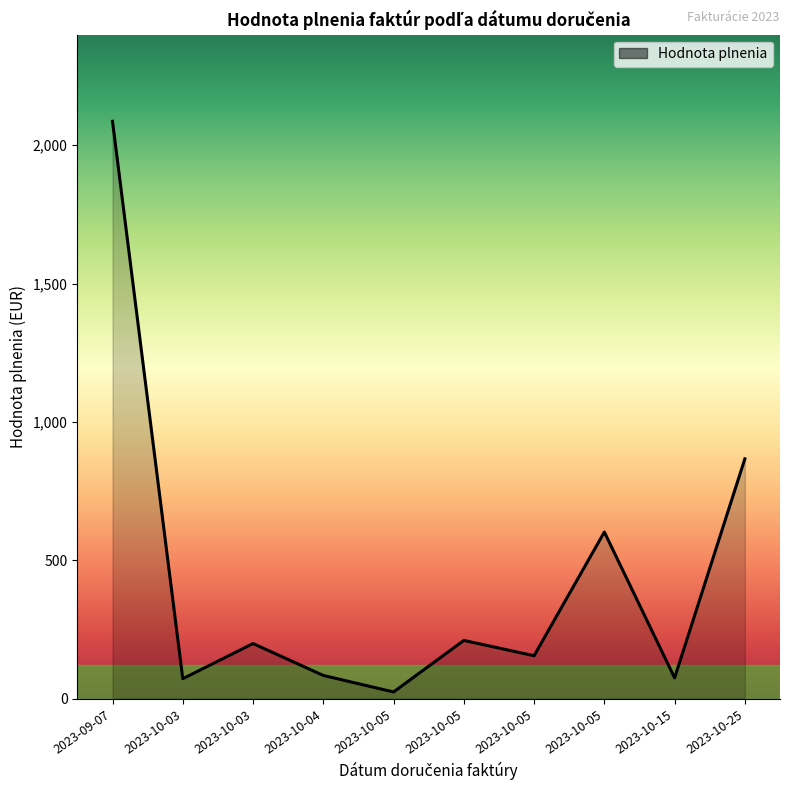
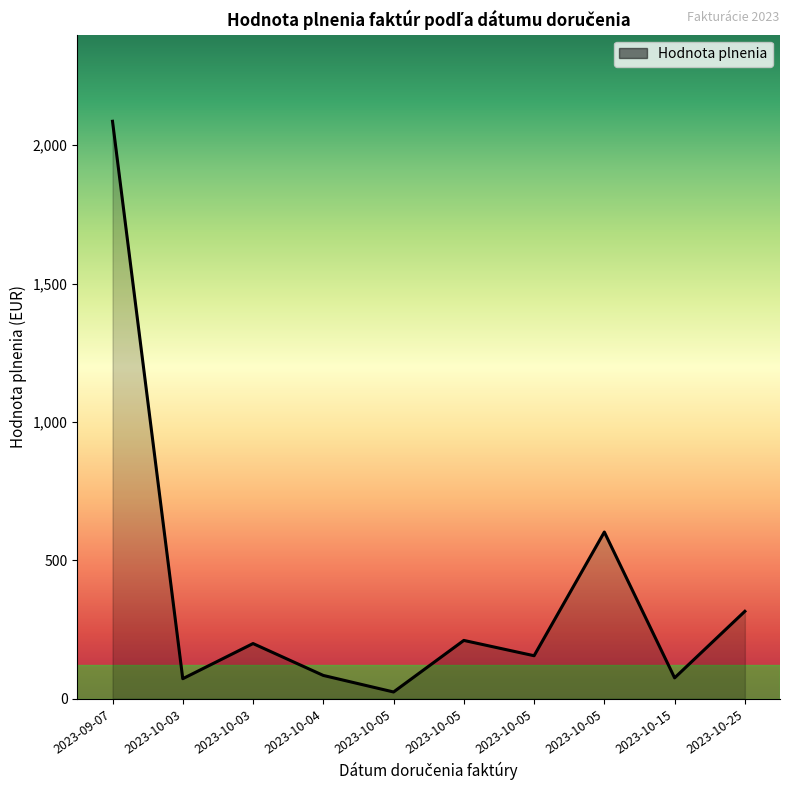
2023-10-25: 870 -> 320
